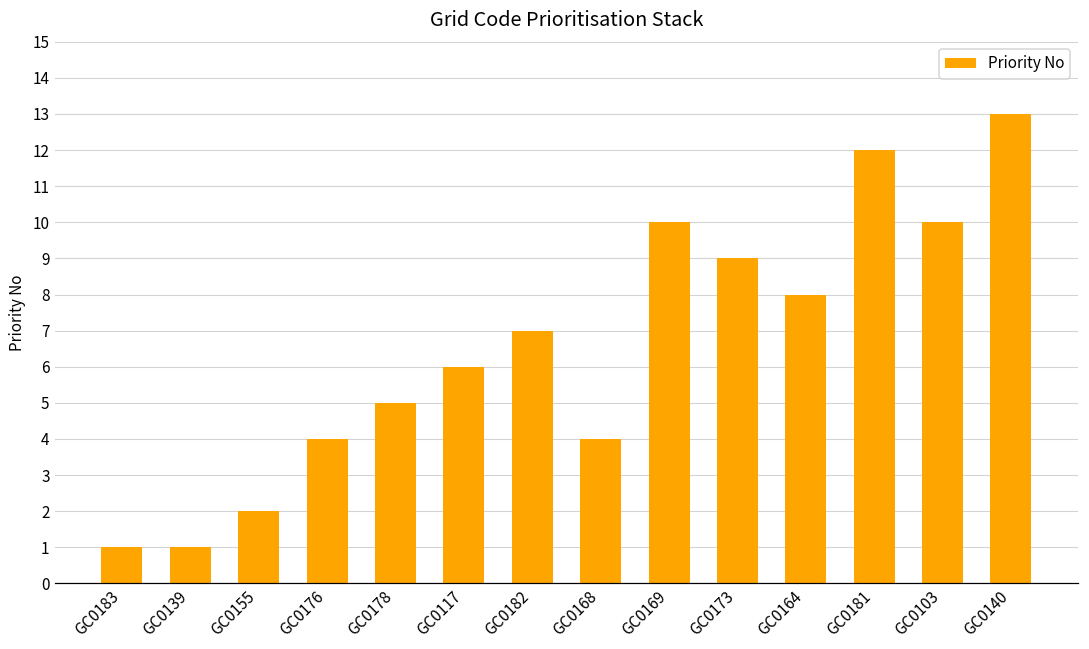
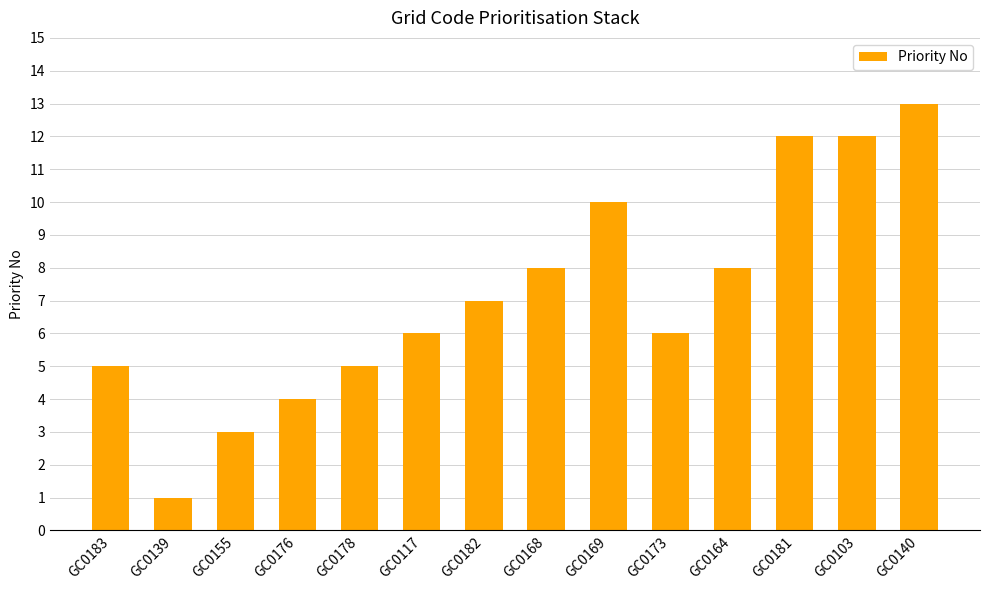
GC0183: 1 -> 5
GC0155: 2 -> 3
GC0168: 4 -> 8
GC0173: 9 -> 6
GC0103: 10 -> 12
